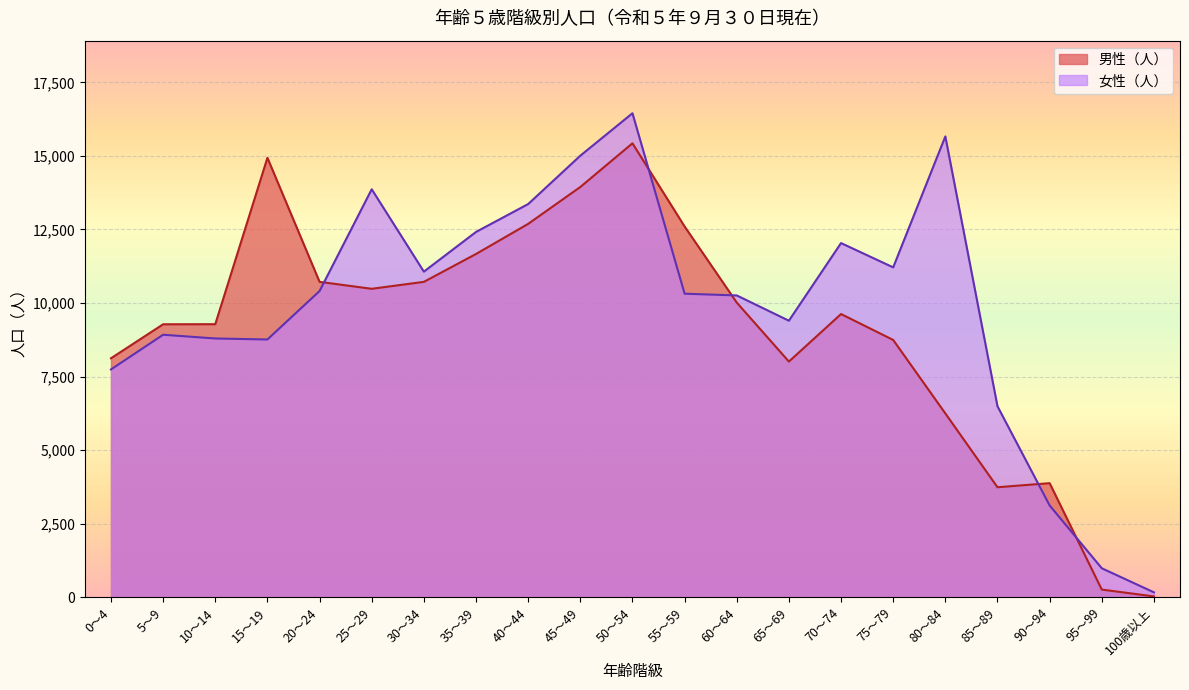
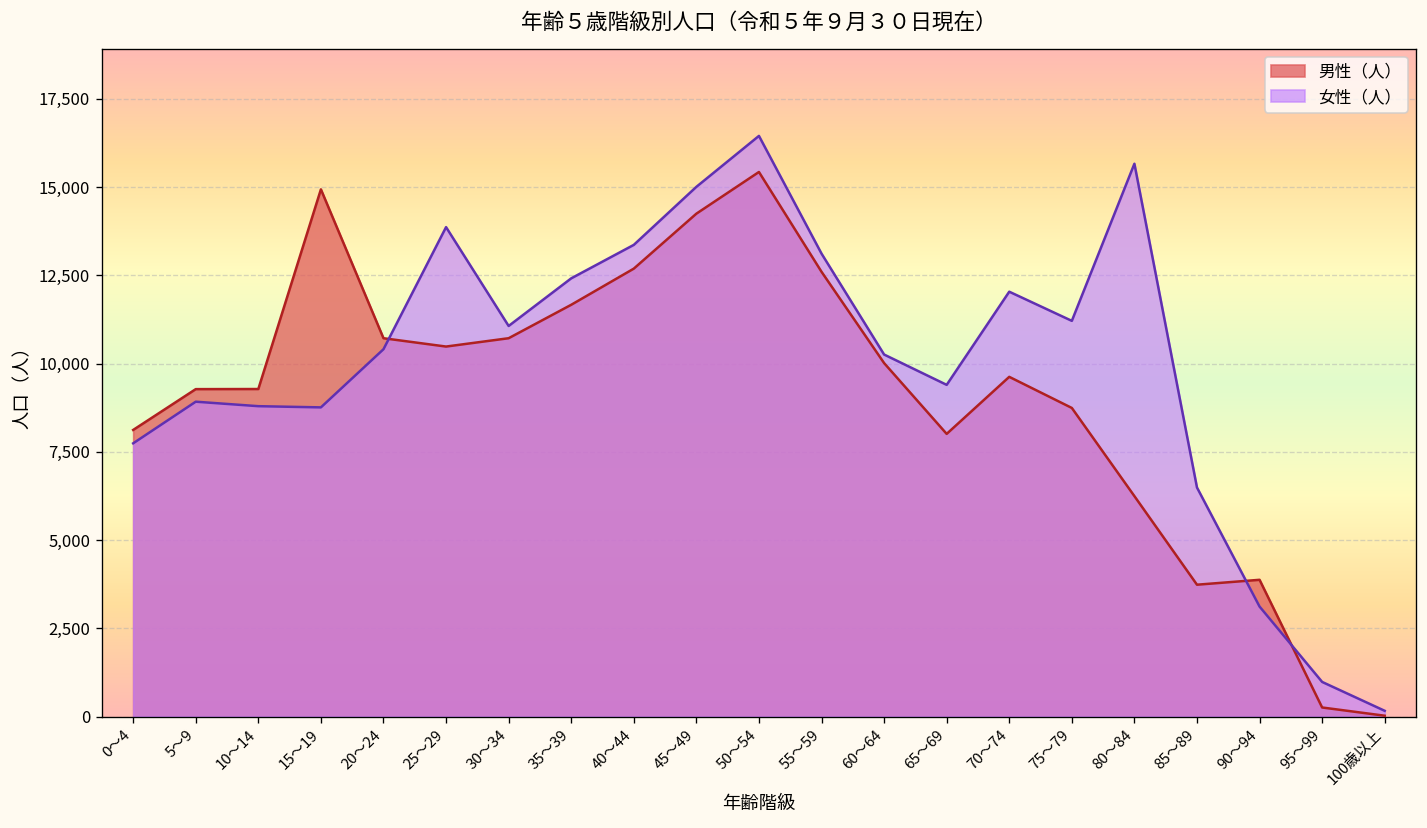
男性（人）, 45～49: 13,900 -> 14,200
女性（人）, 55～59: 10,300 -> 13,100
